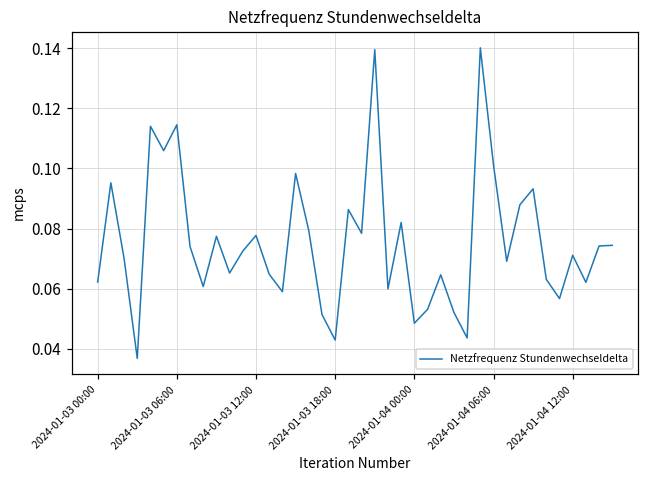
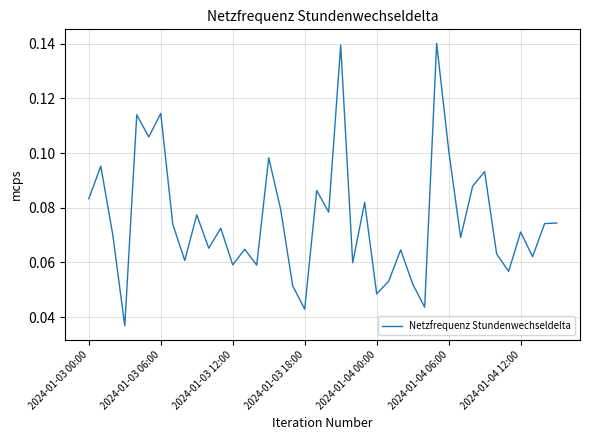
2024-01-03 00:00: 0.062 -> 0.083
2024-01-03 12:00: 0.078 -> 0.059
